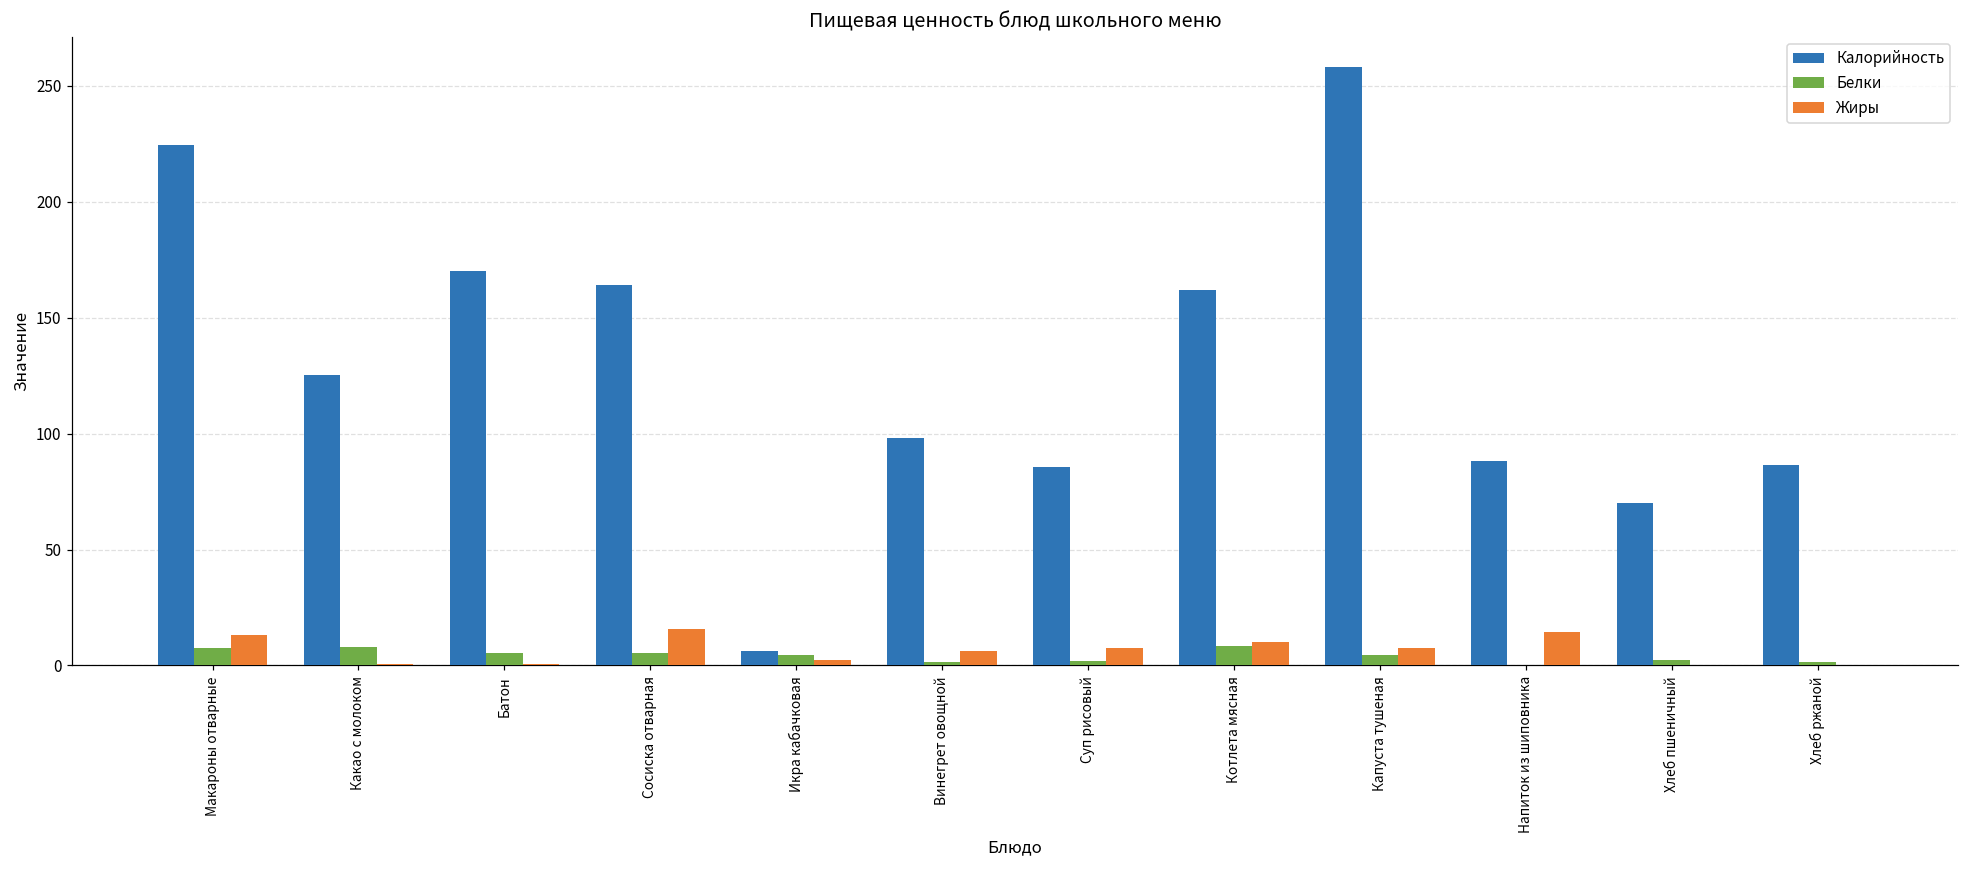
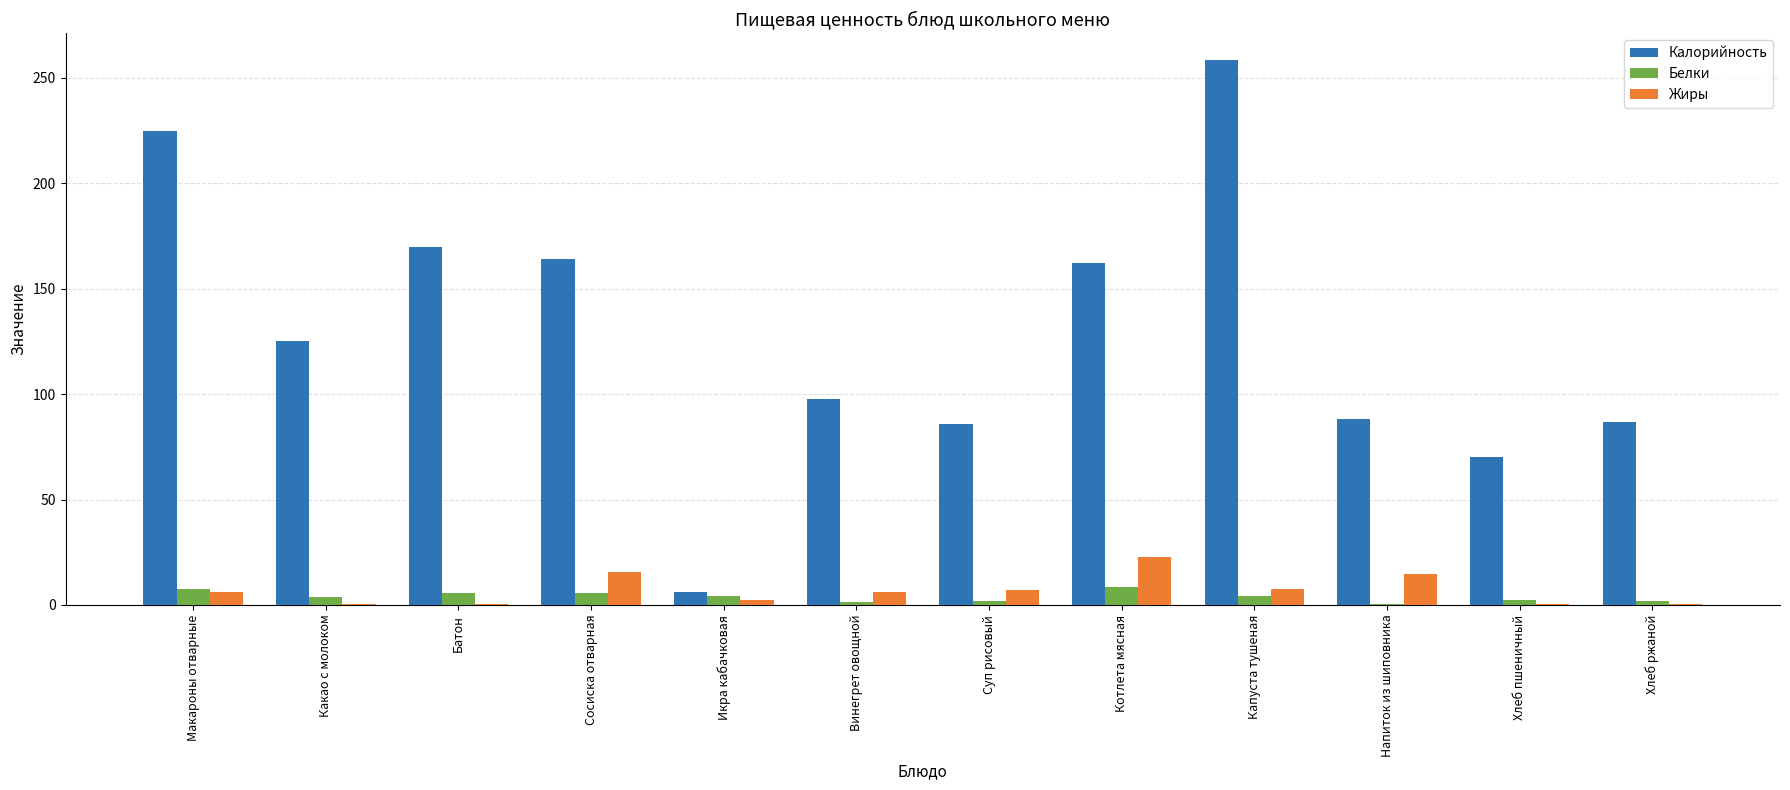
Жиры, Макароны отварные: 13 -> 6
Белки, Какао с молоком: 8 -> 4
Жиры, Котлета мясная: 10 -> 23
